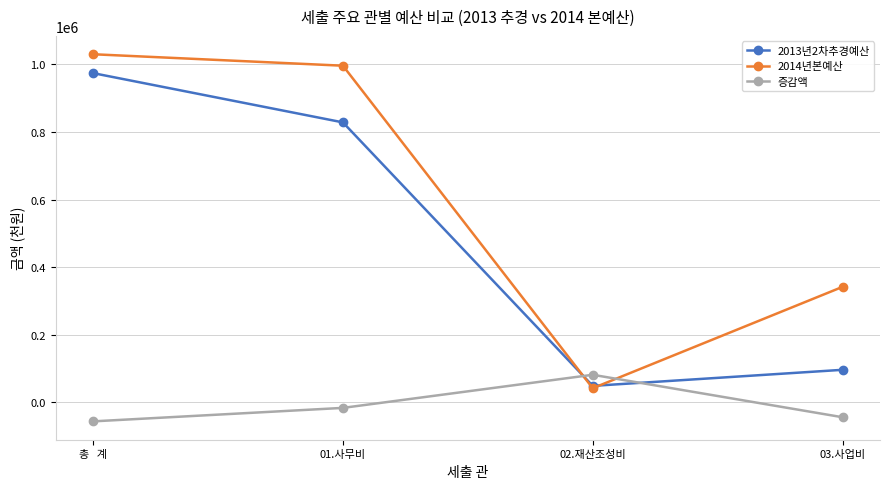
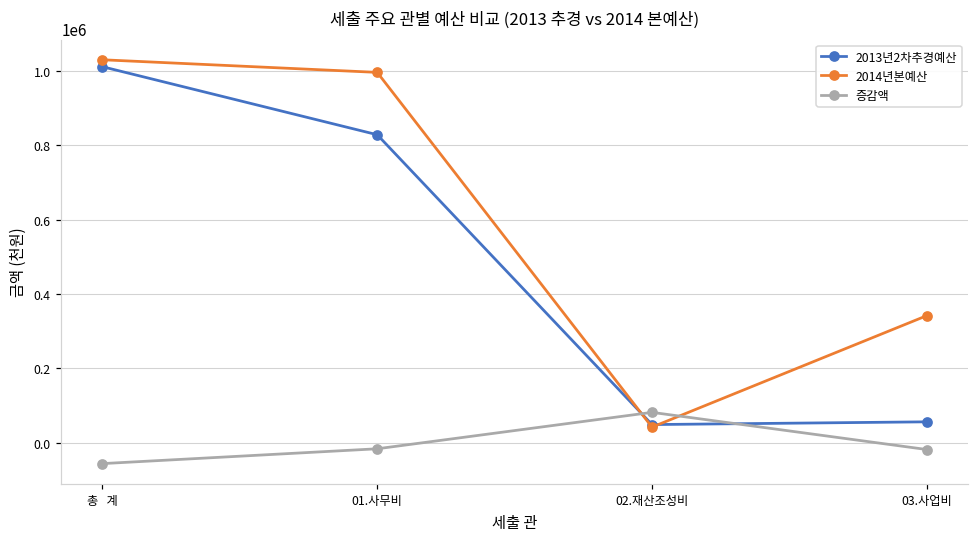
2013년2차추경예산, 총 계: 970000 -> 1010000
2013년2차추경예산, 03.사업비: 100000 -> 60000
증감액, 03.사업비: -40000 -> -20000
